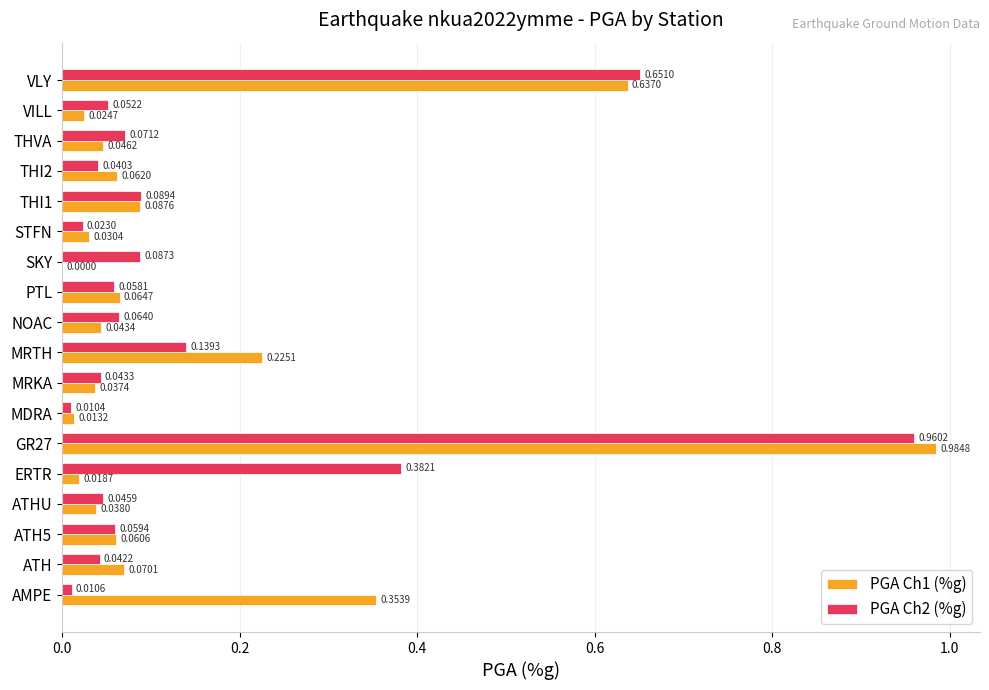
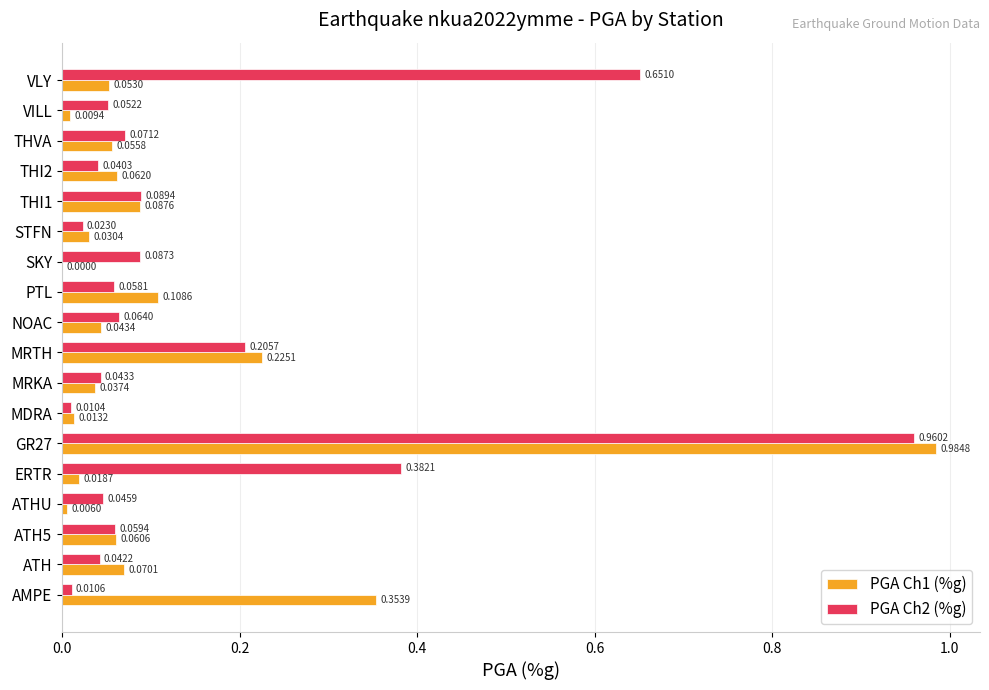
PGA Ch1 (%g), VLY: 0.6370 -> 0.0530
PGA Ch1 (%g), VILL: 0.0247 -> 0.0094
PGA Ch1 (%g), THVA: 0.0462 -> 0.0558
PGA Ch1 (%g), PTL: 0.0647 -> 0.1086
PGA Ch2 (%g), MRTH: 0.1393 -> 0.2057
PGA Ch1 (%g), ATHU: 0.0380 -> 0.0060
